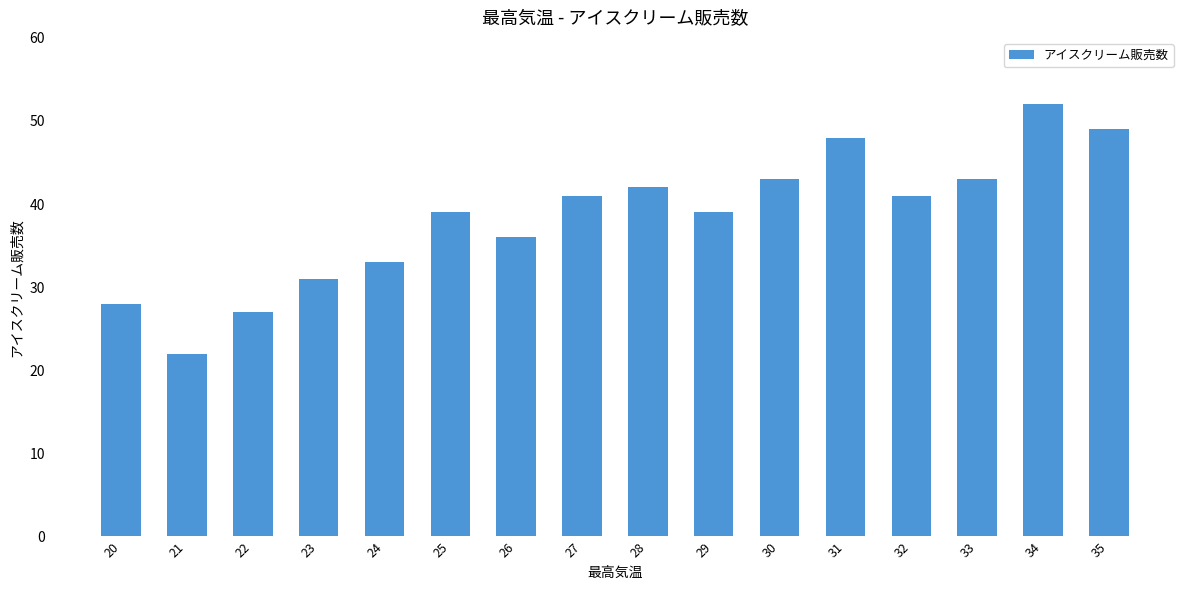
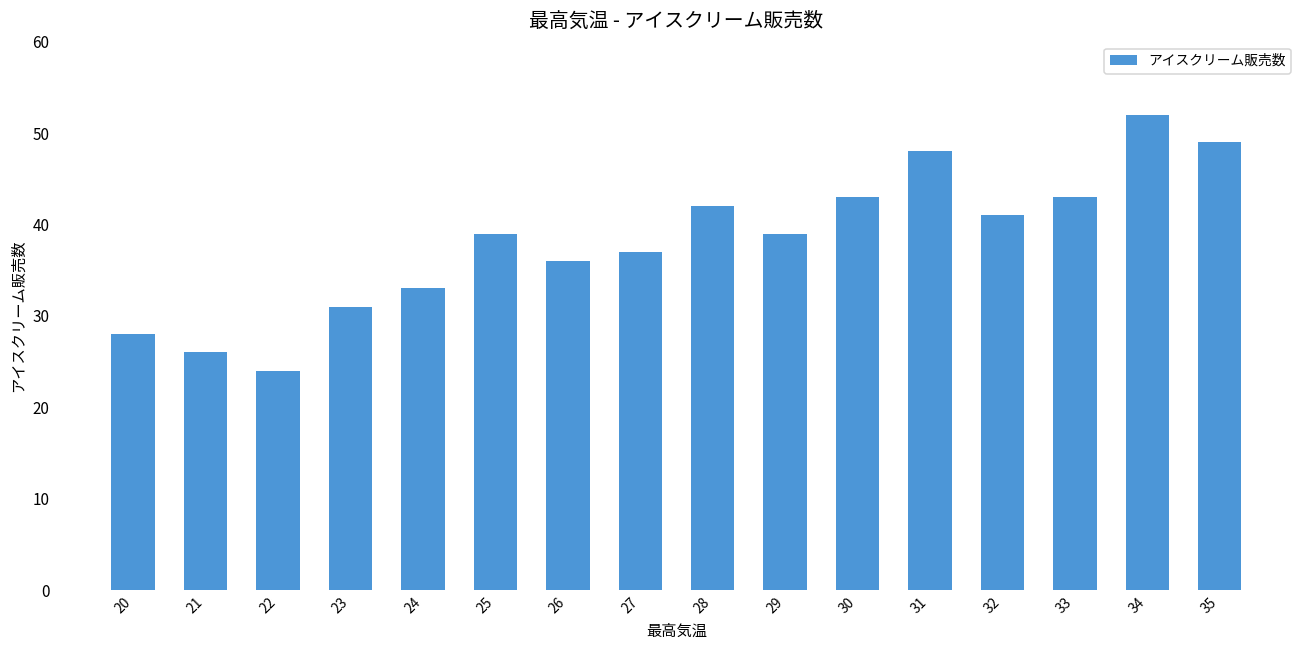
21: 22 -> 26
22: 27 -> 24
27: 41 -> 37
